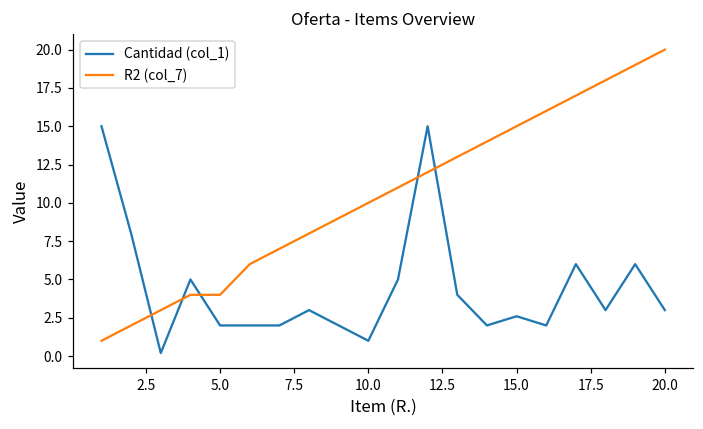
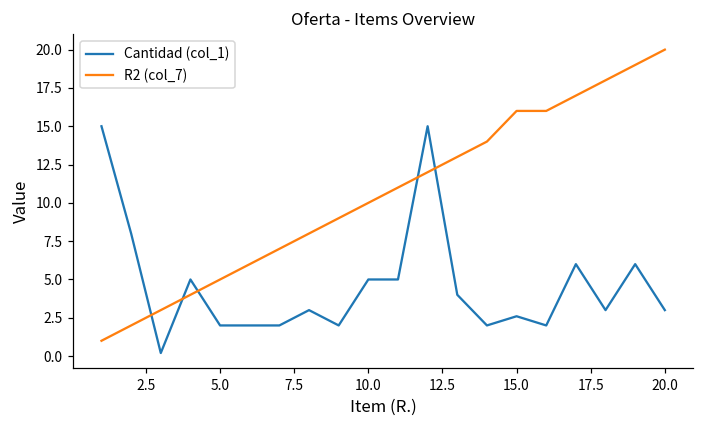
R2 (col_7), 5.0: 4 -> 5
Cantidad (col_1), 10.0: 1 -> 5
R2 (col_7), 15.0: 15 -> 16
